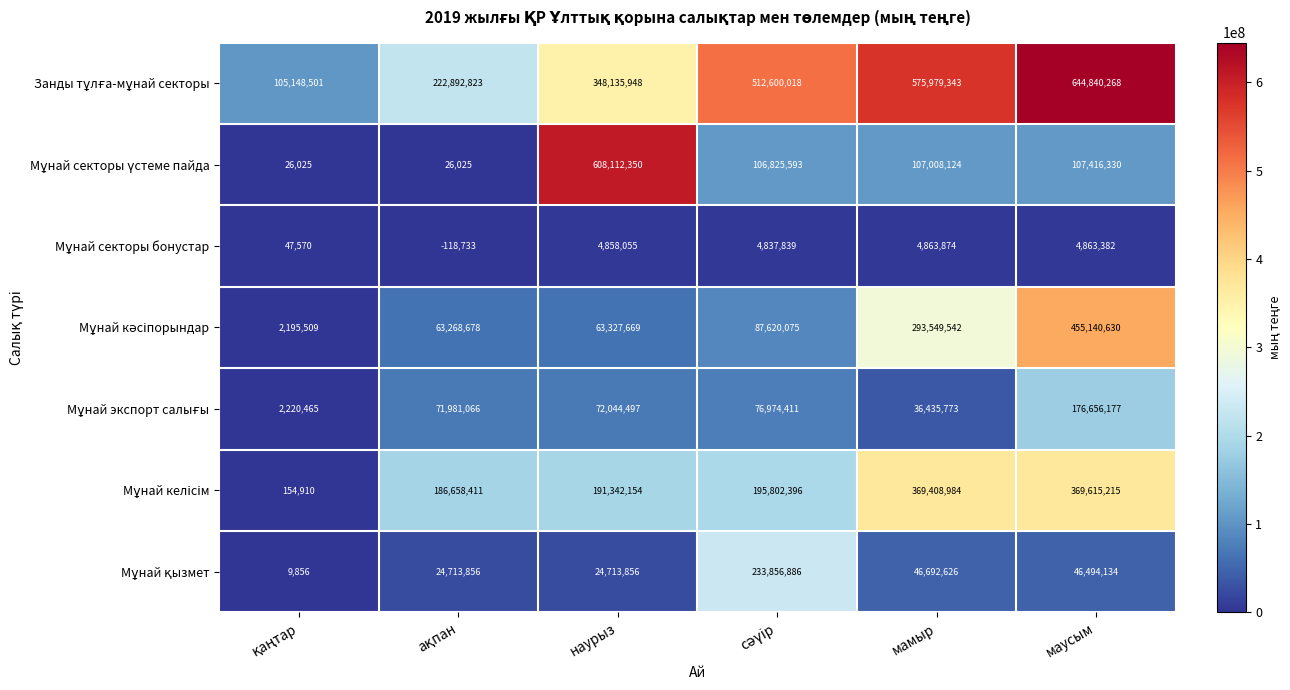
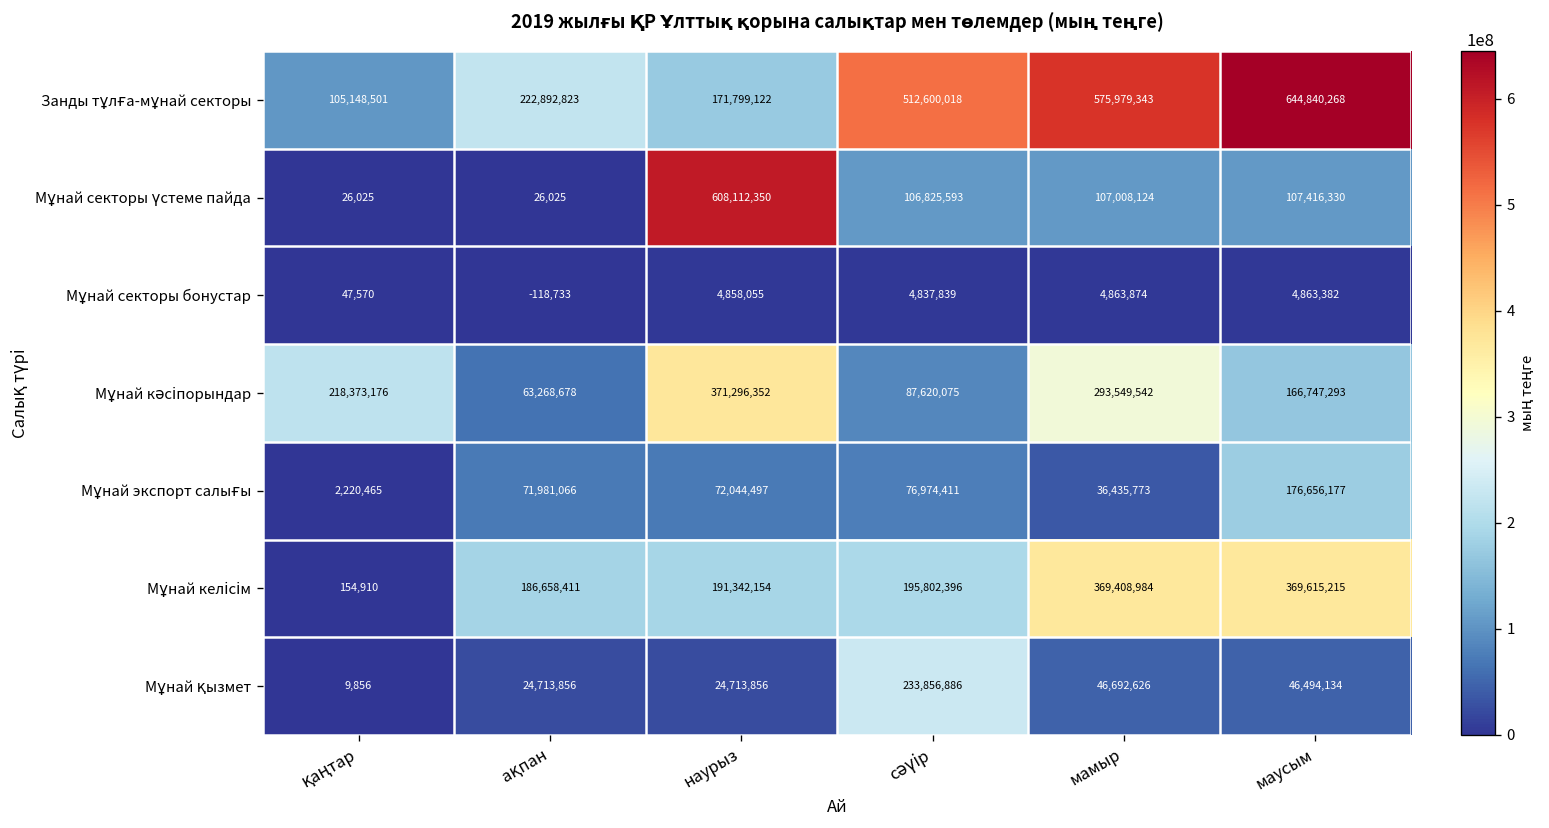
Занды тұлға-мұнай секторы, наурыз: 348,135,948 -> 171,799,122
Мұнай кәсіпорындар, қаңтар: 2,195,509 -> 218,373,176
Мұнай кәсіпорындар, наурыз: 63,327,669 -> 371,296,352
Мұнай кәсіпорындар, маусым: 455,140,630 -> 166,747,293
